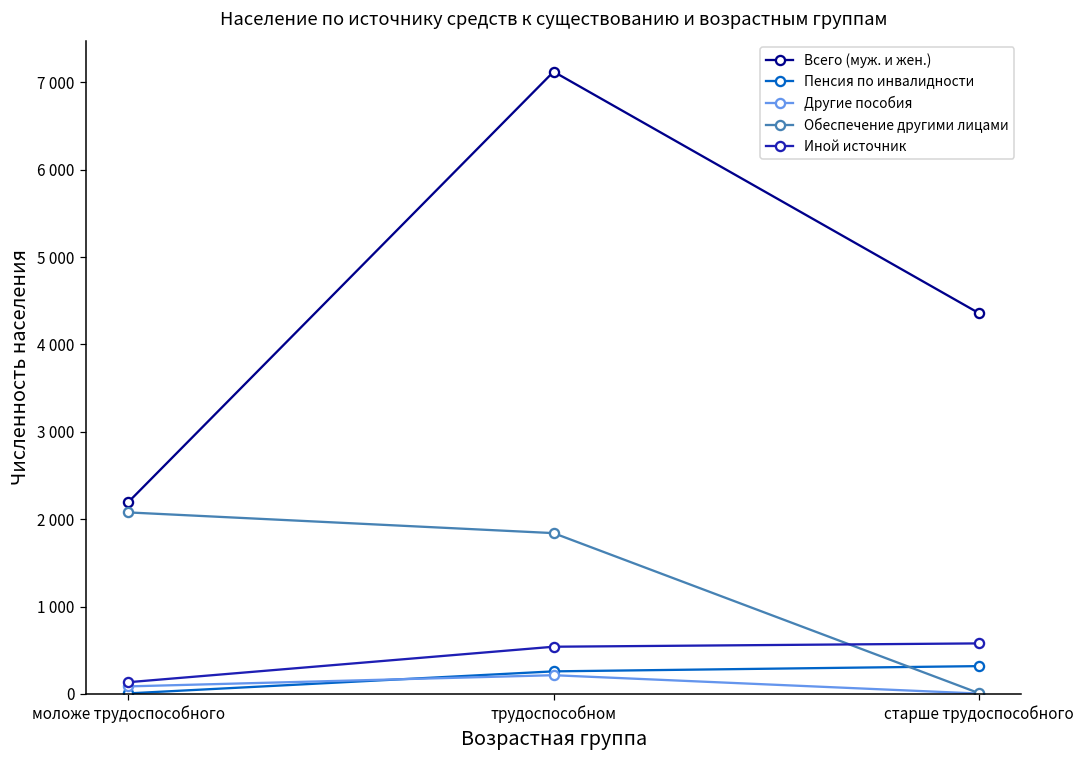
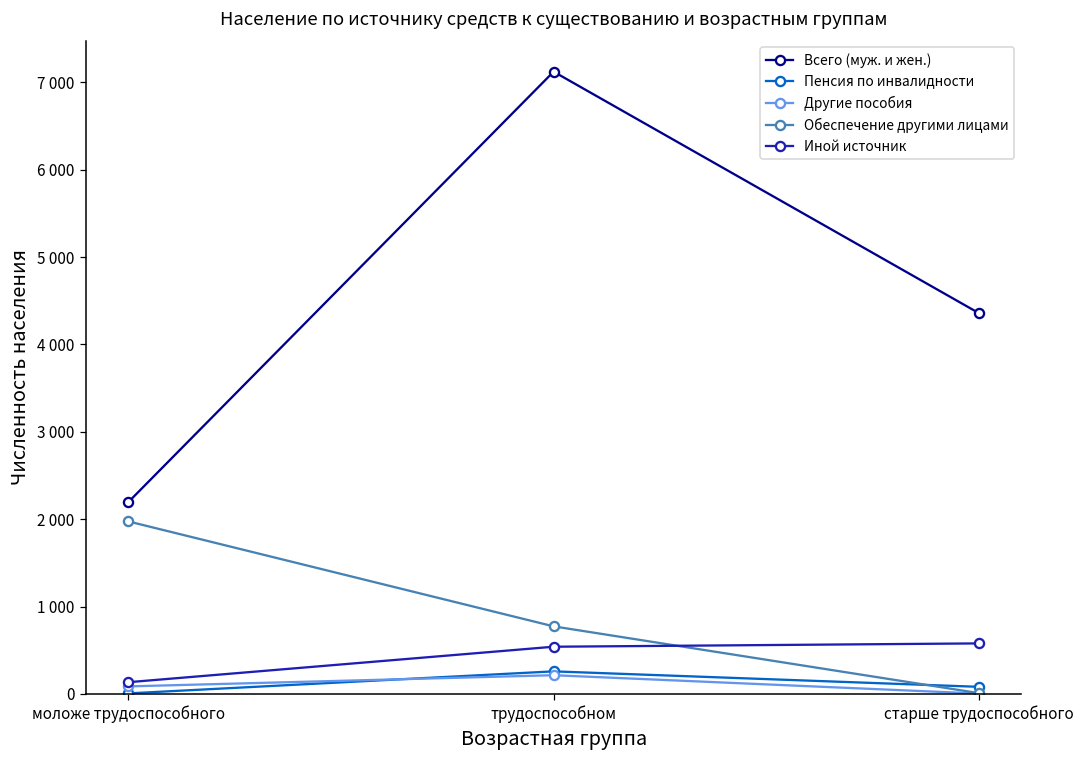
Обеспечение другими лицами, моложе трудоспособного: 2100 -> 2000
Обеспечение другими лицами, трудоспособном: 1800 -> 800
Пенсия по инвалидности, старше трудоспособного: 300 -> 100
